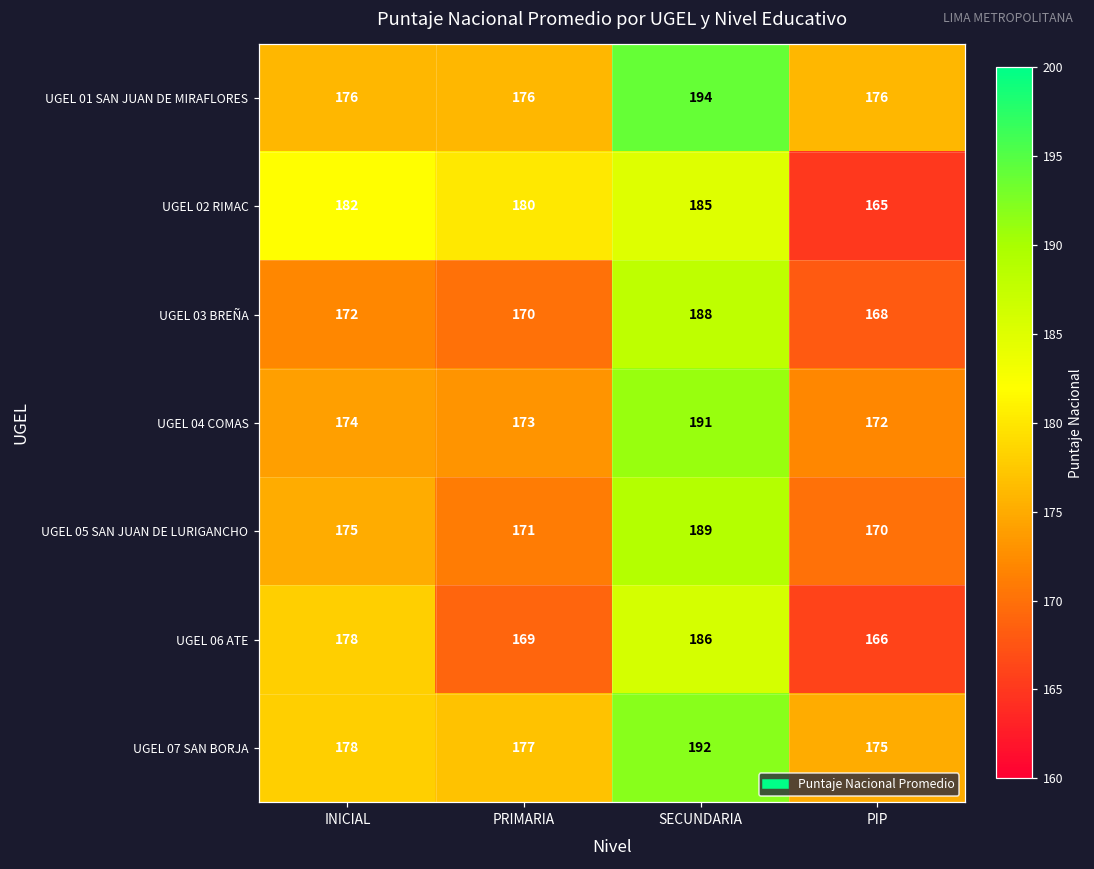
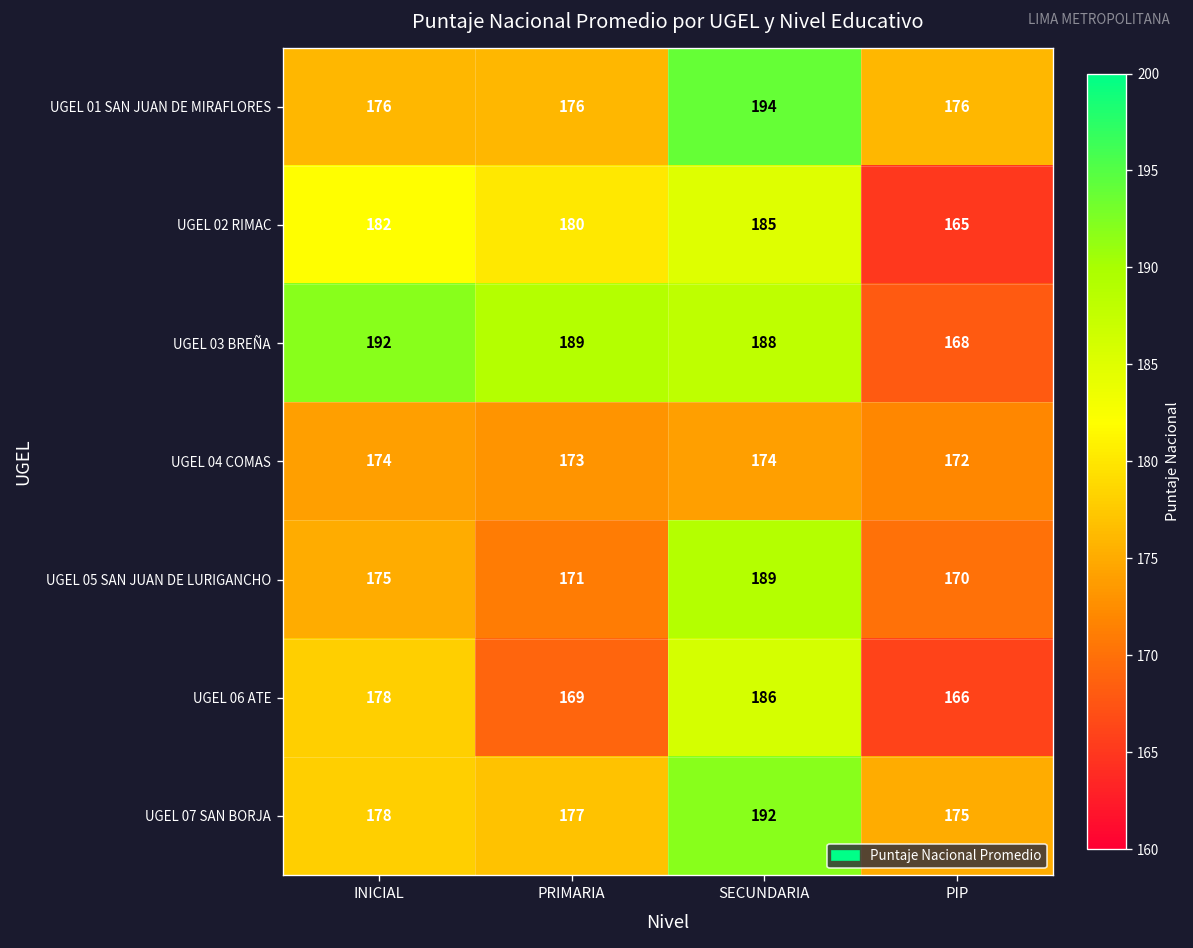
UGEL 03 BREÑA, INICIAL: 172 -> 192
UGEL 03 BREÑA, PRIMARIA: 170 -> 189
UGEL 04 COMAS, SECUNDARIA: 191 -> 174
